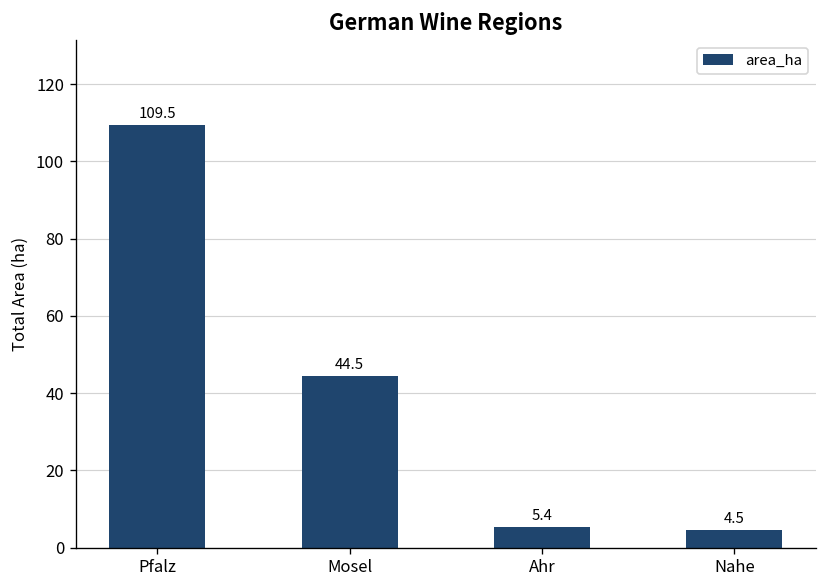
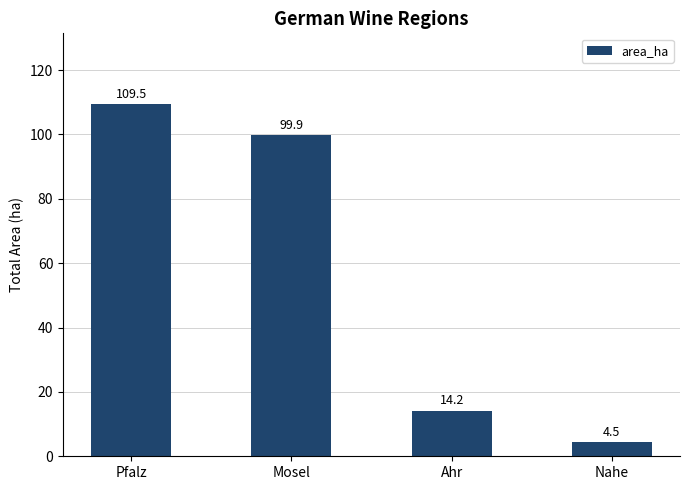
Mosel: 44.5 -> 99.9
Ahr: 5.4 -> 14.2
